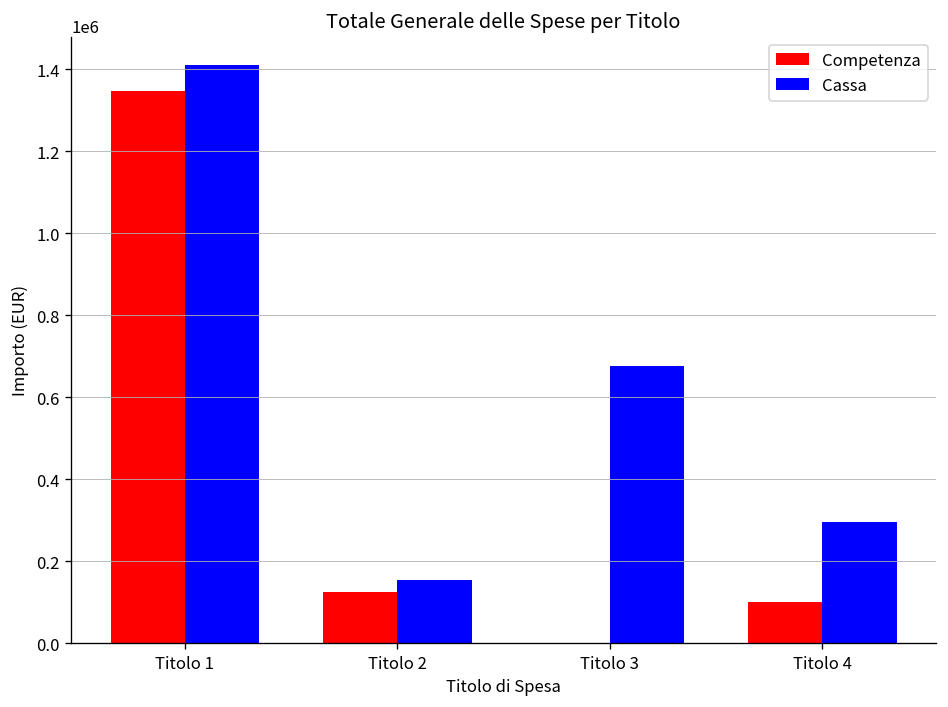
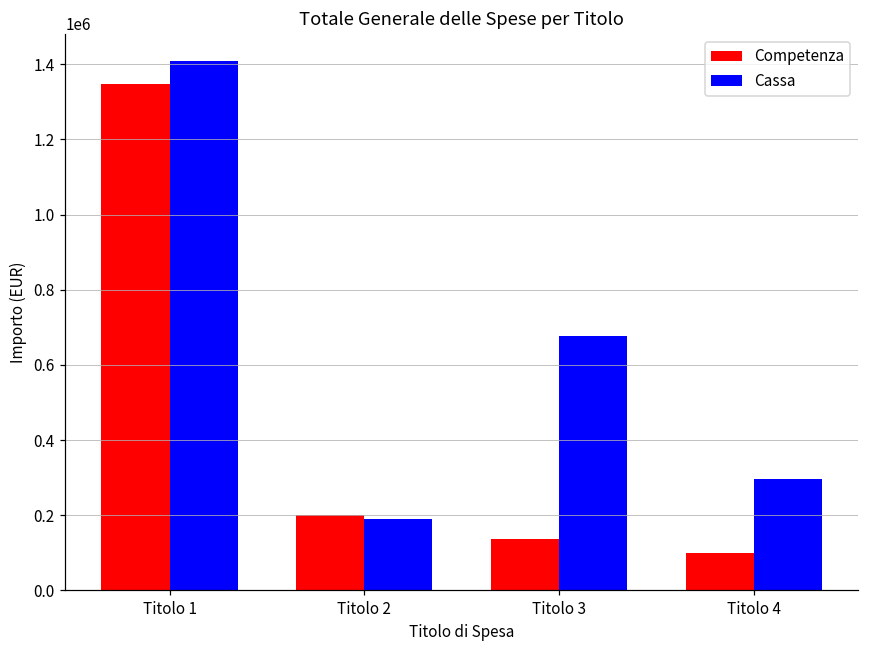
Competenza, Titolo 2: 120000 -> 200000
Cassa, Titolo 2: 150000 -> 190000
Competenza, Titolo 3: 0 -> 140000
